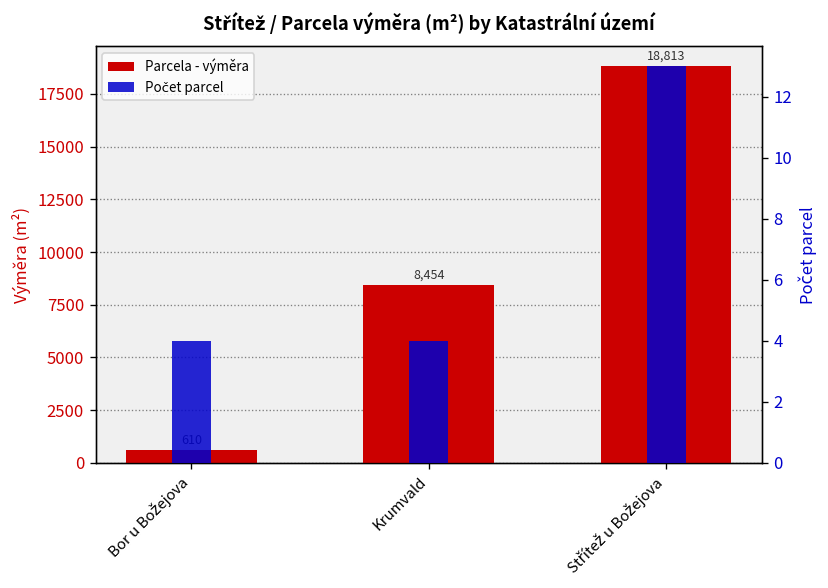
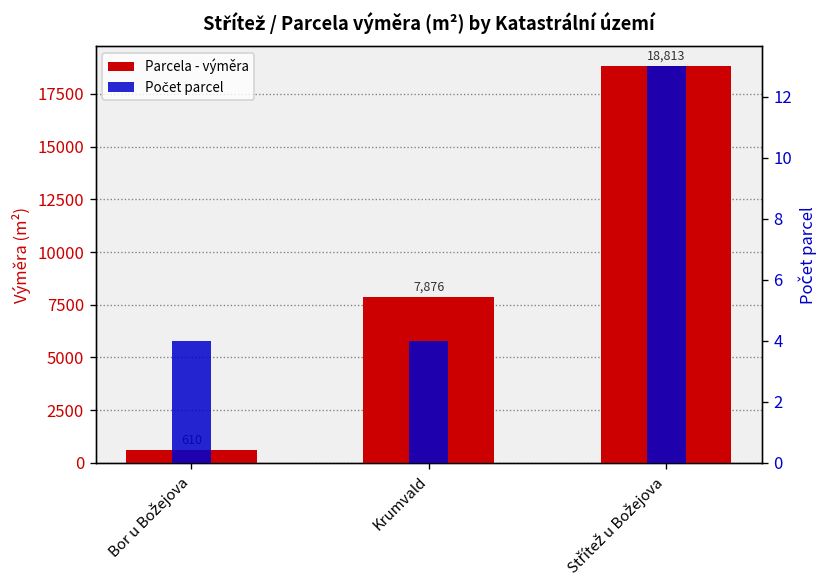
Parcela - výměra, Krumvald: 8,454 -> 7,876
